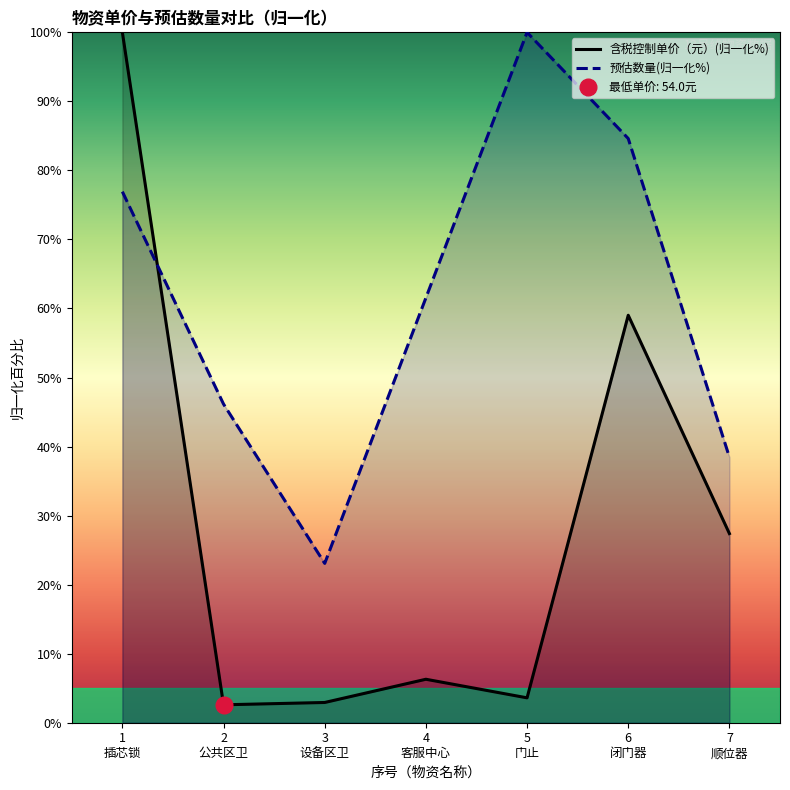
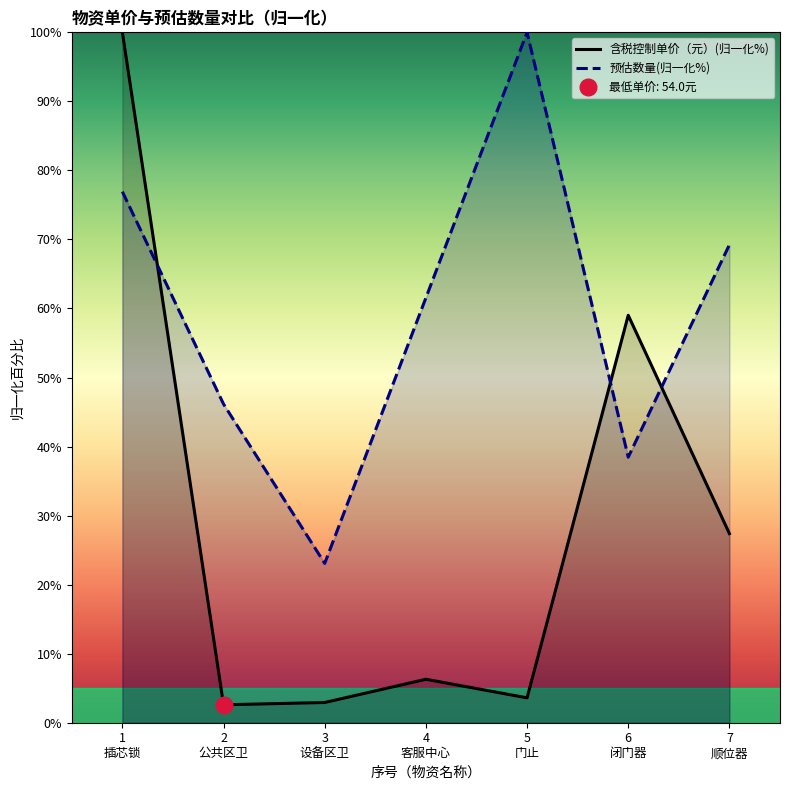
预估数量(归一化%), 6 闭门器: 85% -> 38%
预估数量(归一化%), 7 顺位器: 38% -> 69%
